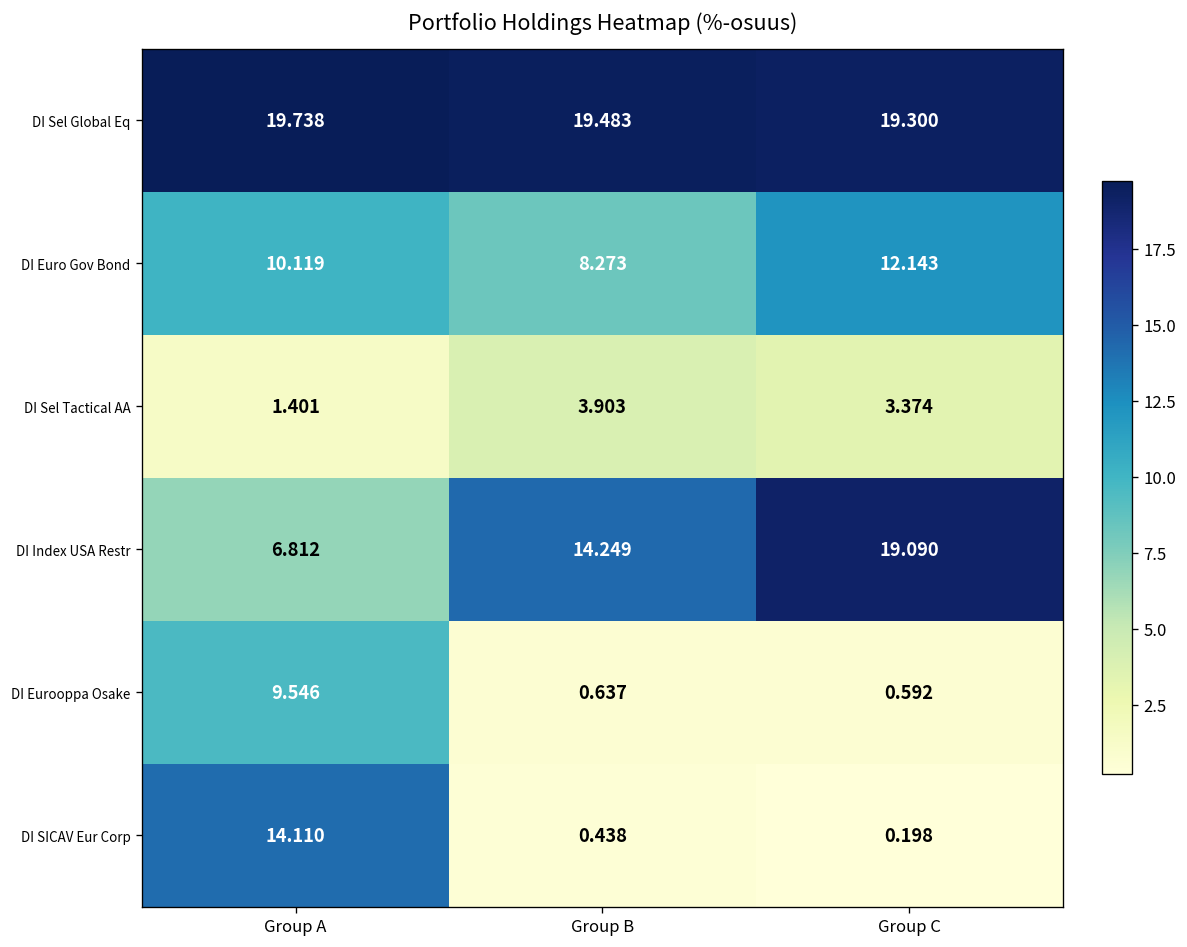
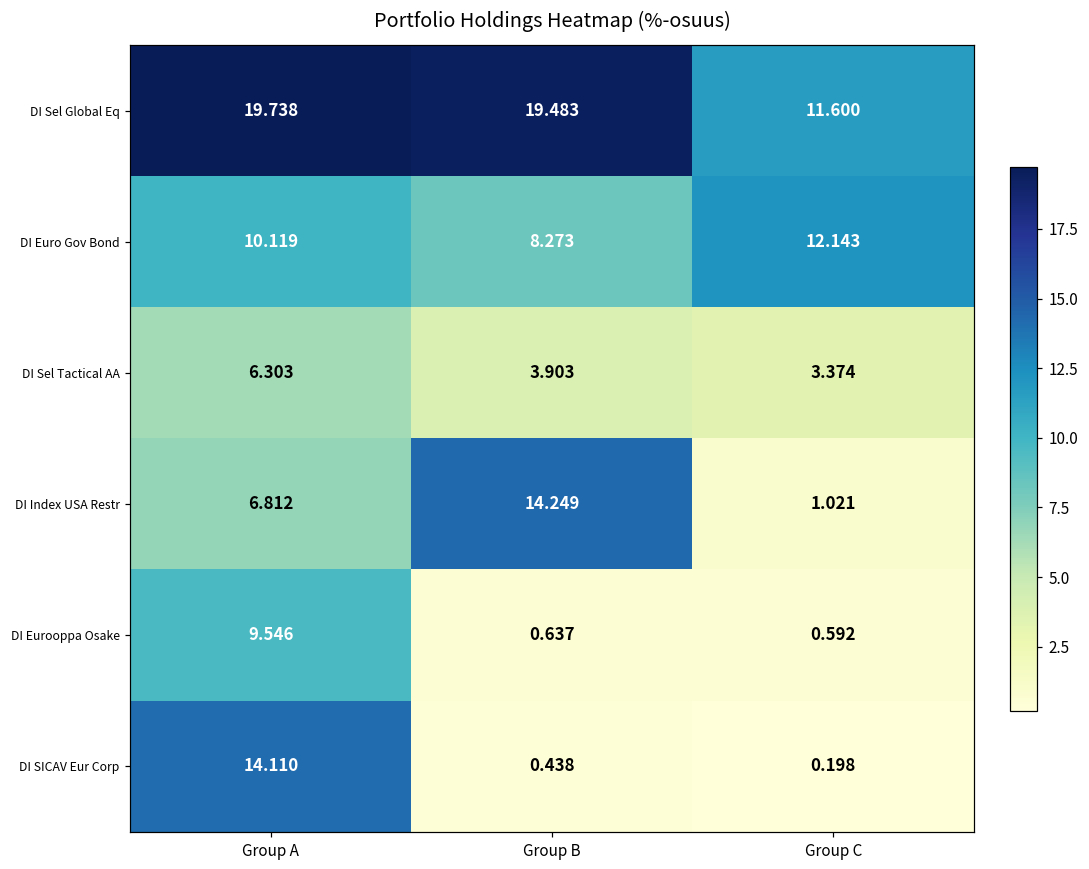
DI Sel Global Eq, Group C: 19.300 -> 11.600
DI Sel Tactical AA, Group A: 1.401 -> 6.303
DI Index USA Restr, Group C: 19.090 -> 1.021
